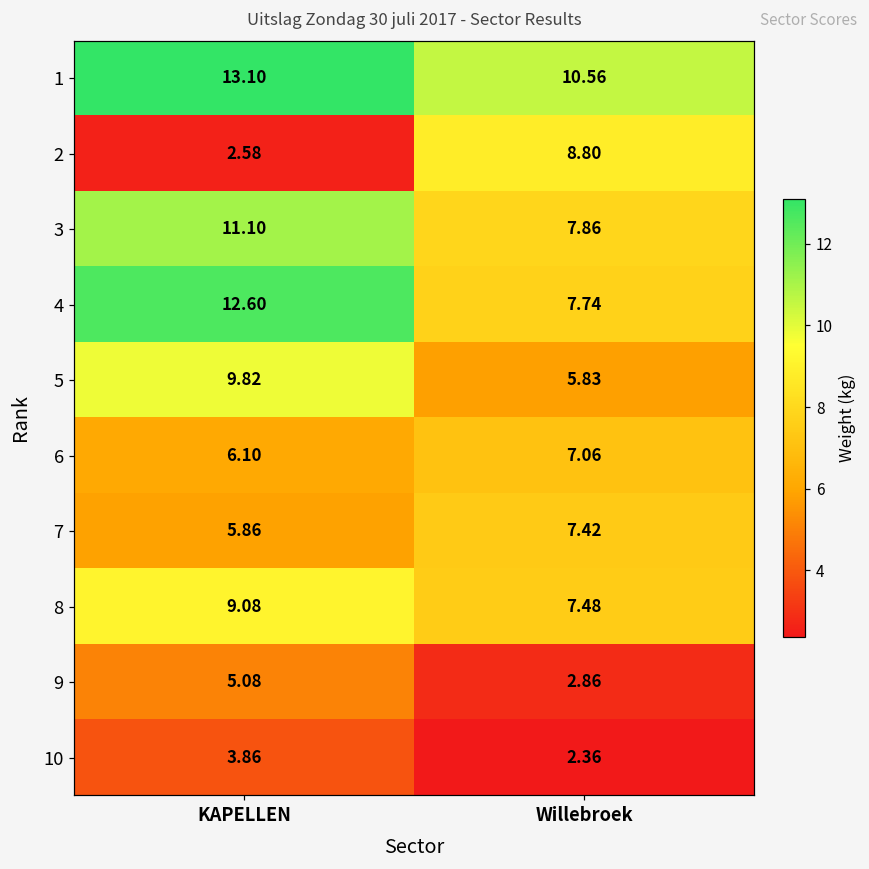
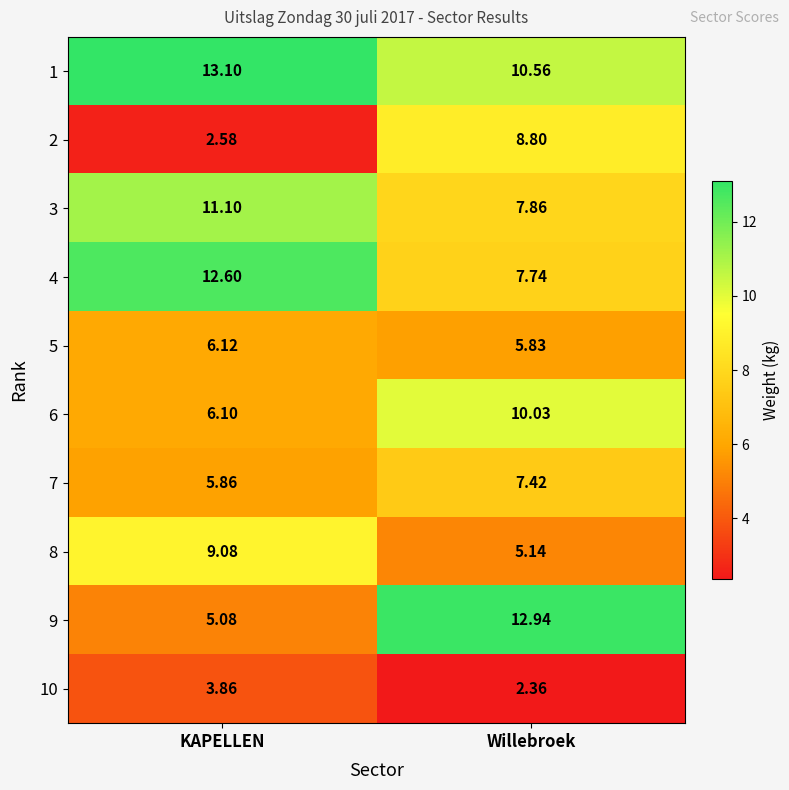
5, KAPELLEN: 9.82 -> 6.12
6, Willebroek: 7.06 -> 10.03
8, Willebroek: 7.48 -> 5.14
9, Willebroek: 2.86 -> 12.94
